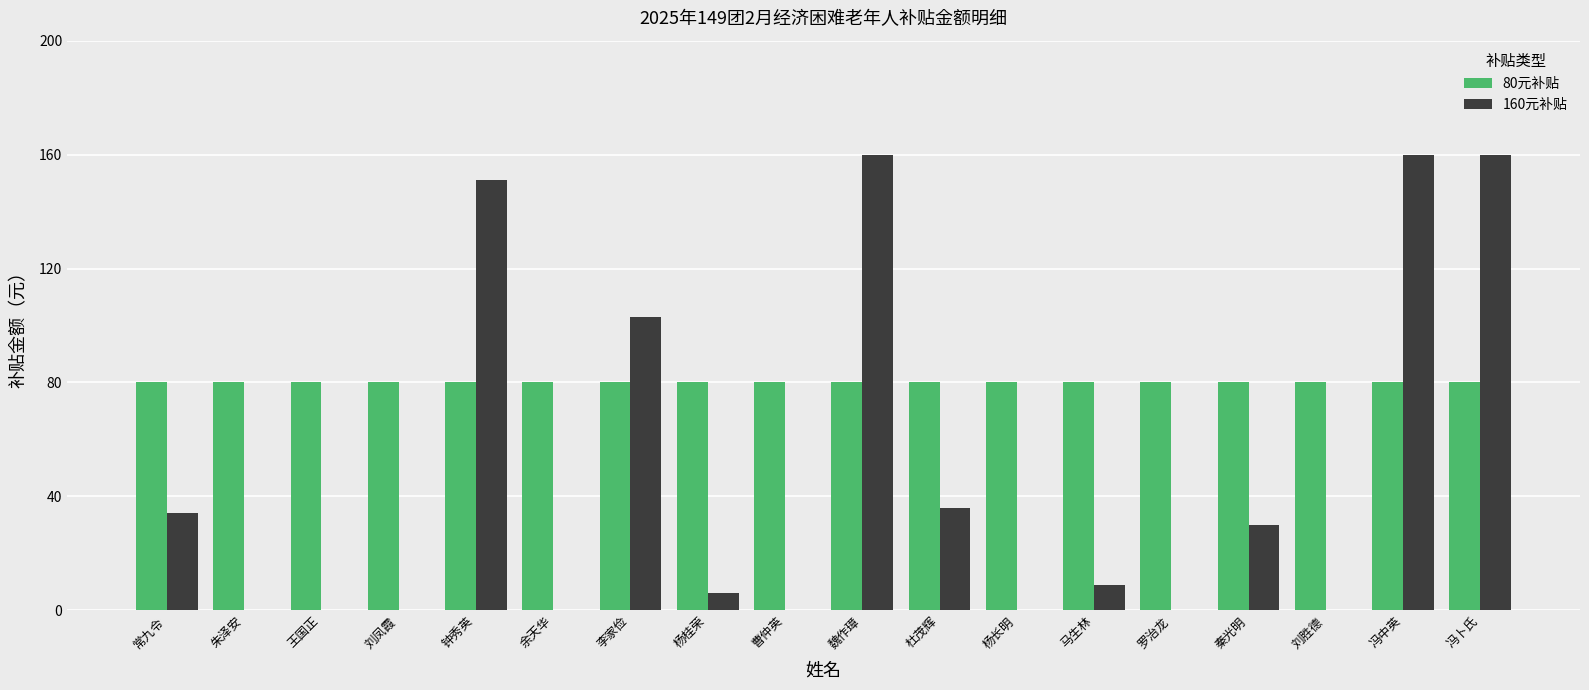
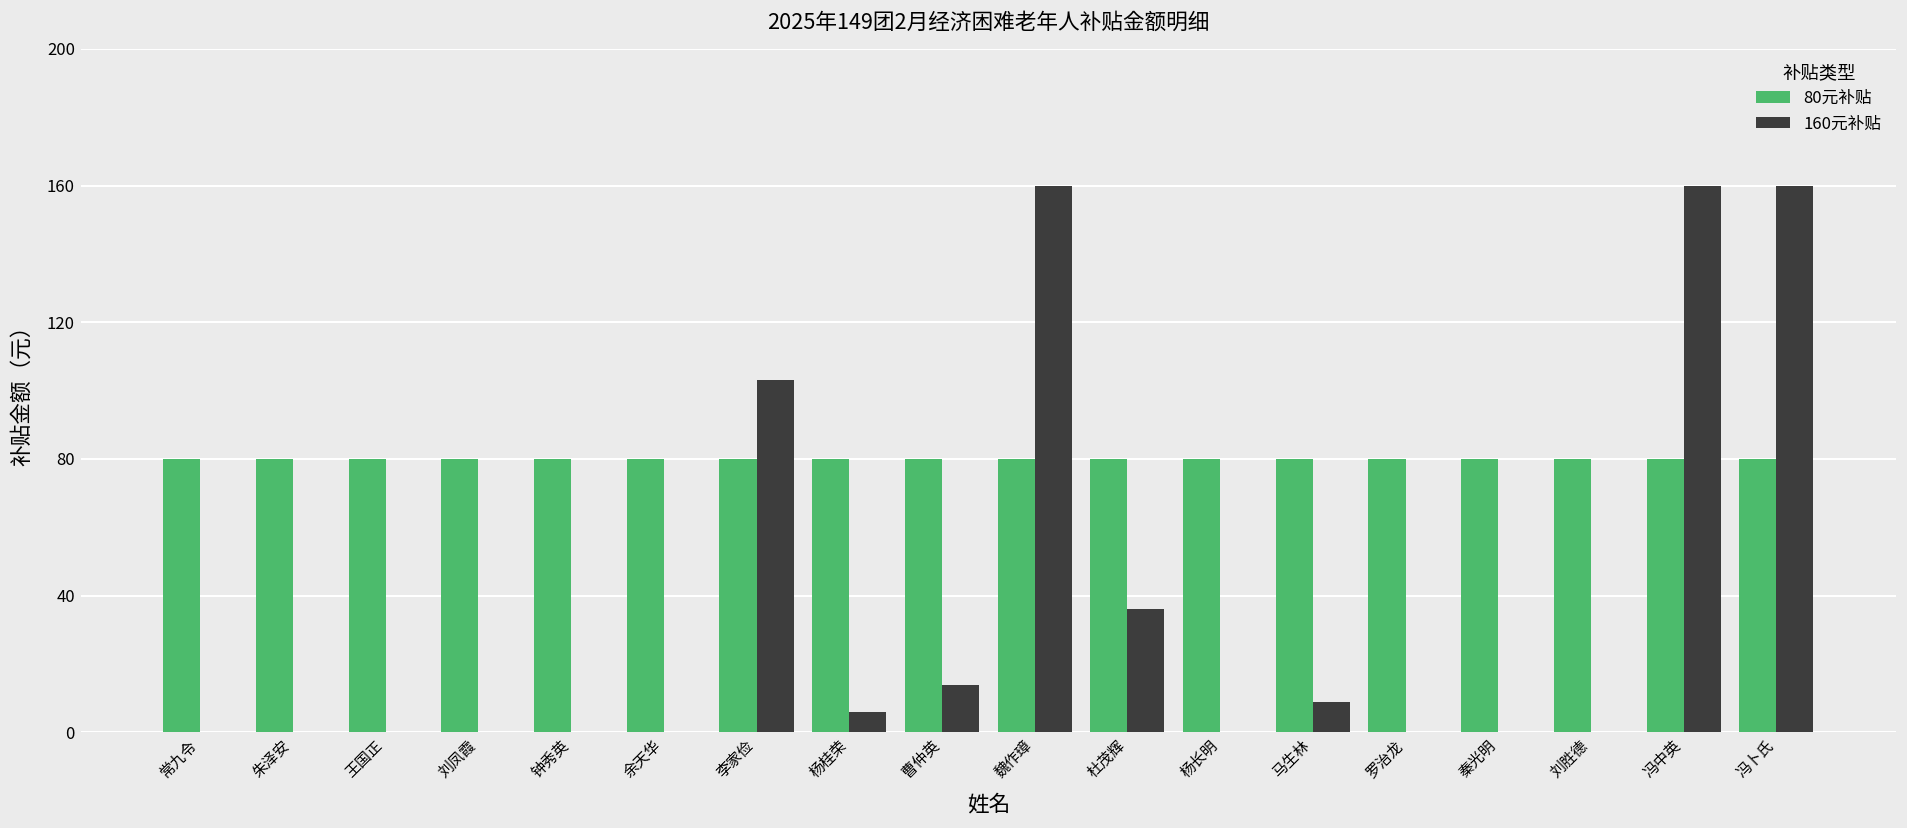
160元补贴, 常九令: 34 -> 0
160元补贴, 钟秀英: 151 -> 0
160元补贴, 曹仲英: 0 -> 14
160元补贴, 秦光明: 30 -> 0
